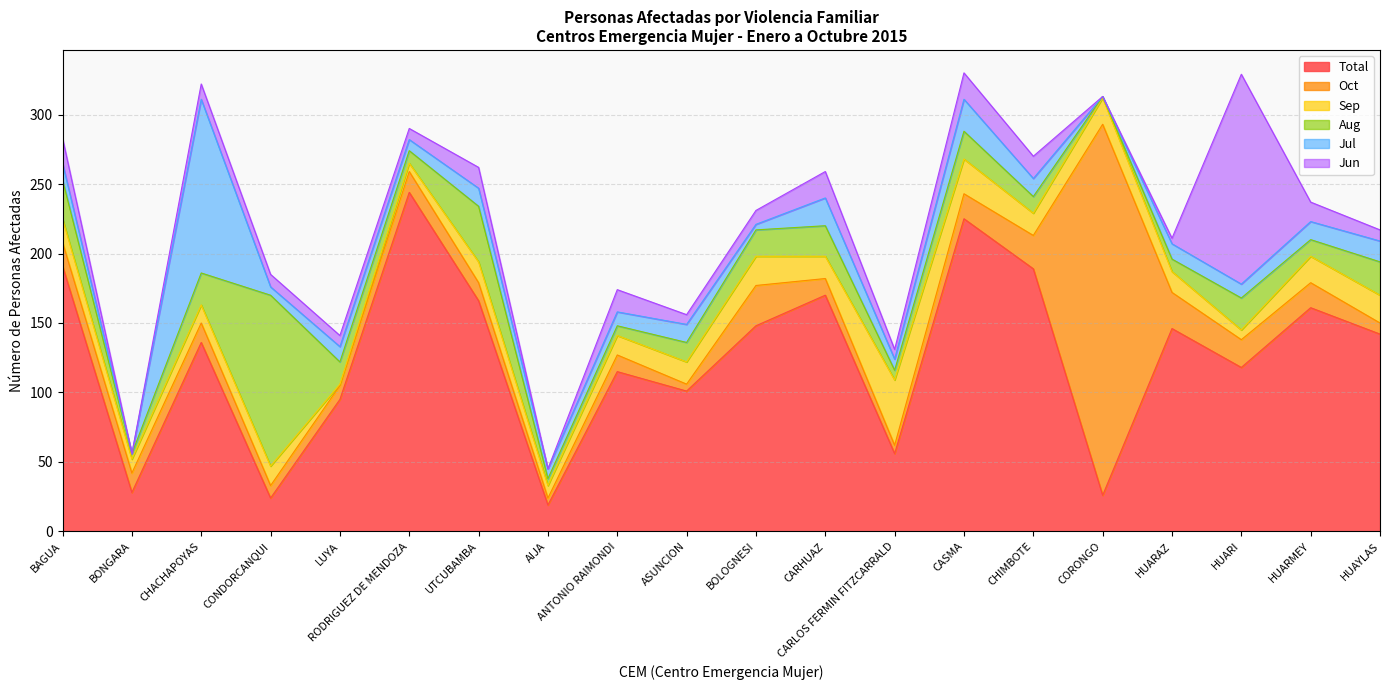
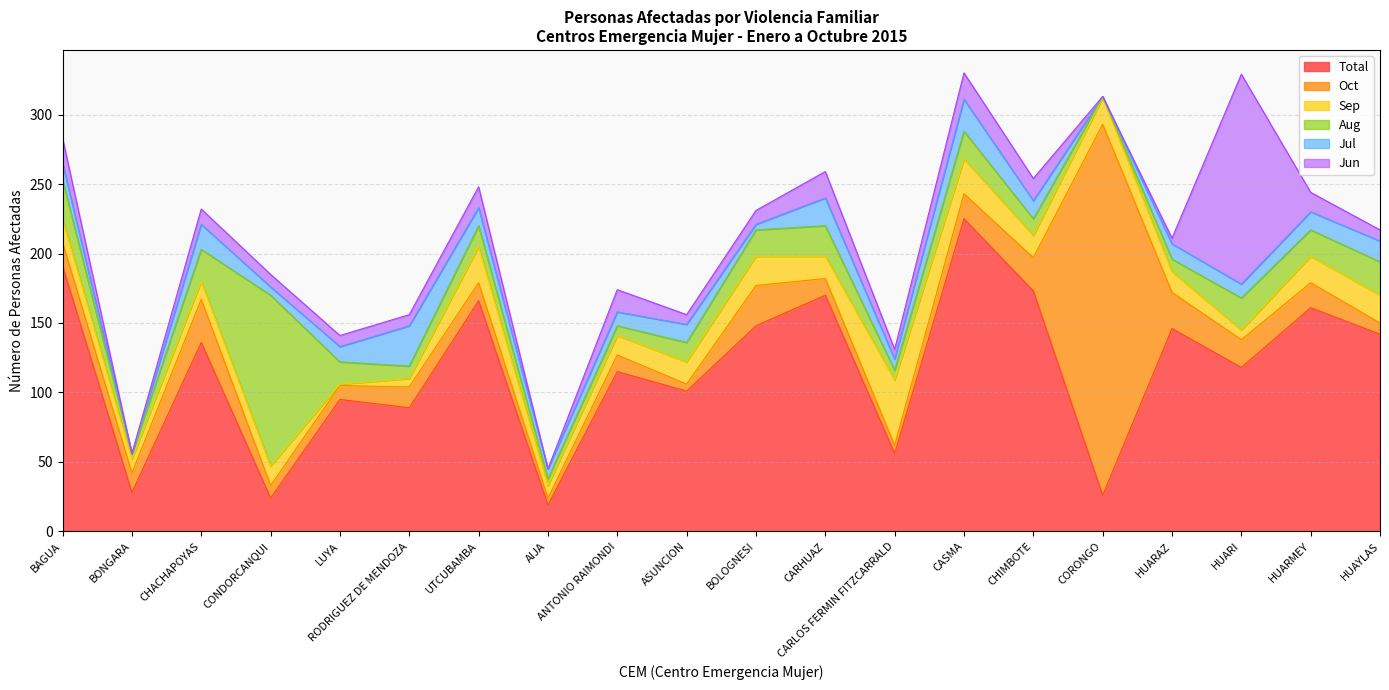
Oct, CHACHAPOYAS: 14 -> 31
Jul, CHACHAPOYAS: 125 -> 18
Total, RODRIGUEZ DE MENDOZA: 244 -> 89
Jul, RODRIGUEZ DE MENDOZA: 8 -> 29
Sep, UTCUBAMBA: 15 -> 26
Aug, UTCUBAMBA: 40 -> 15
Total, CHIMBOTE: 189 -> 173
Aug, HUARMEY: 12 -> 19
